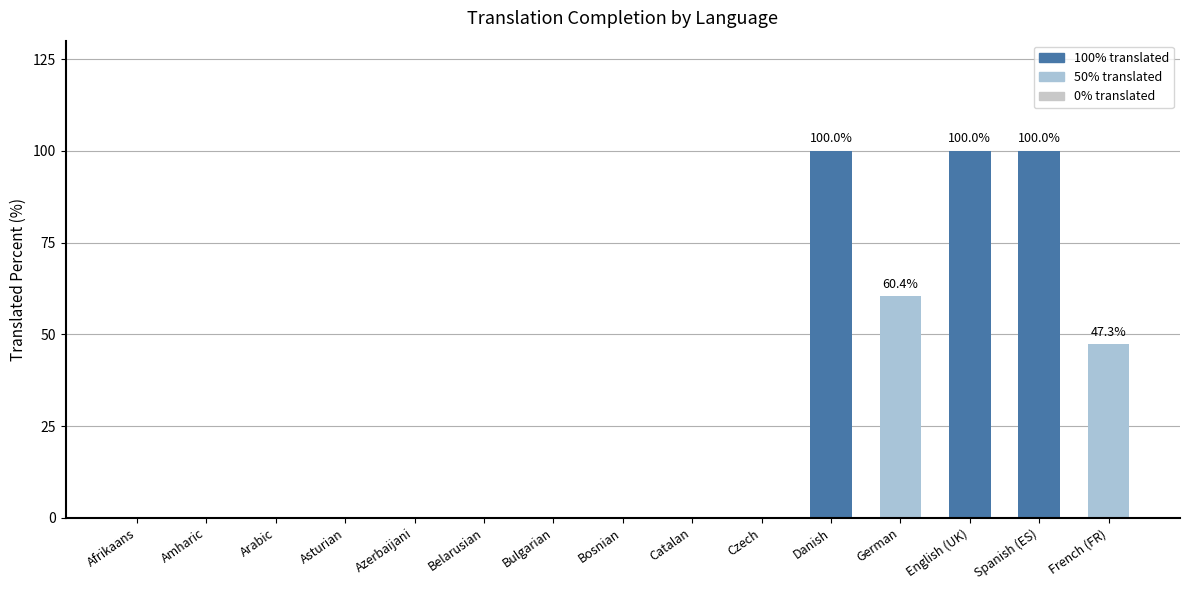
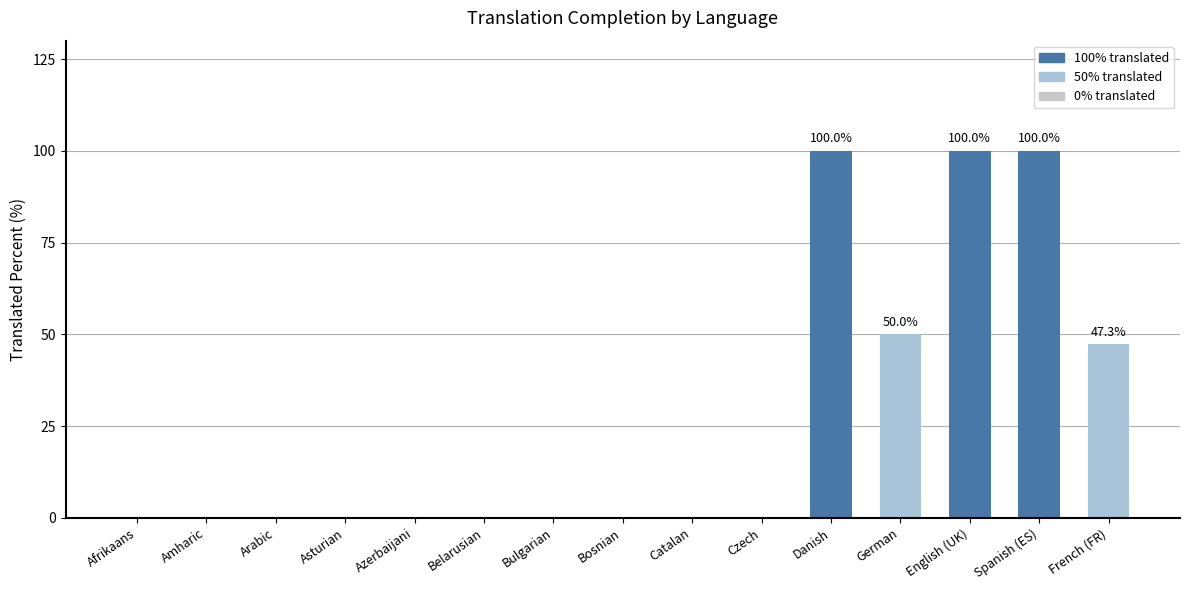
German: 60.4% -> 50.0%
